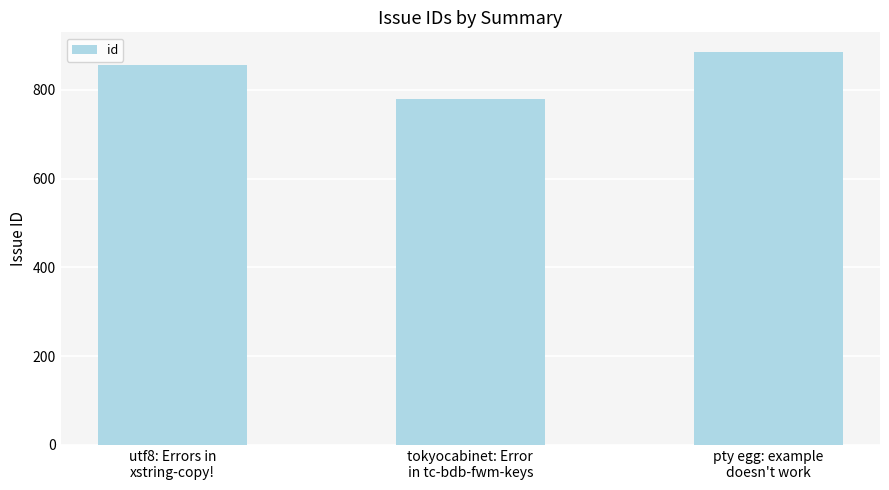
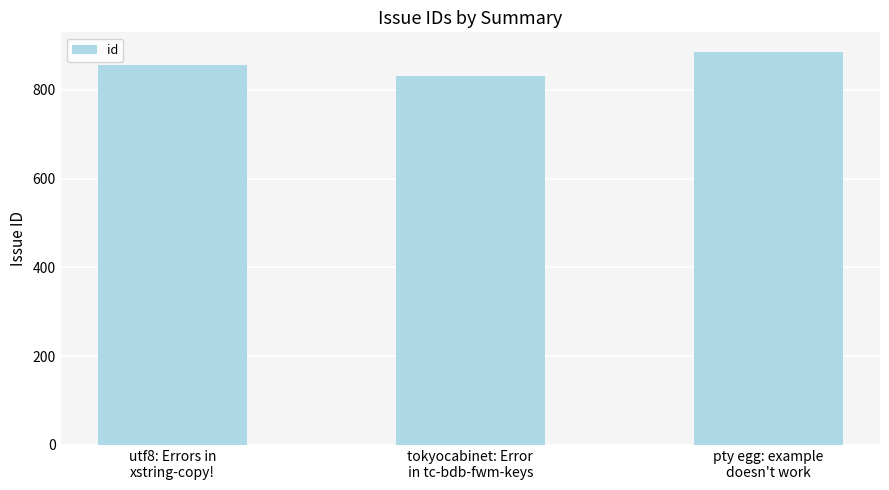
tokyocabinet: Error in tc-bdb-fwm-keys: 780 -> 830
